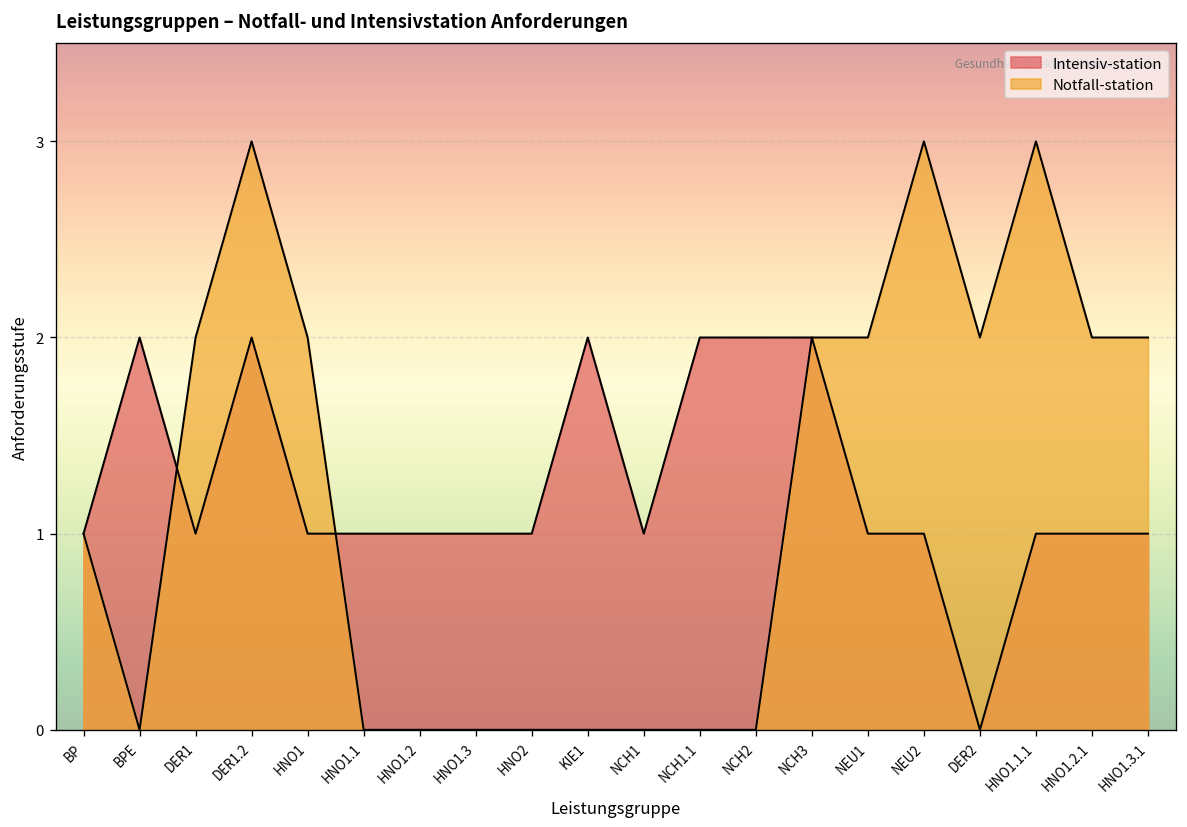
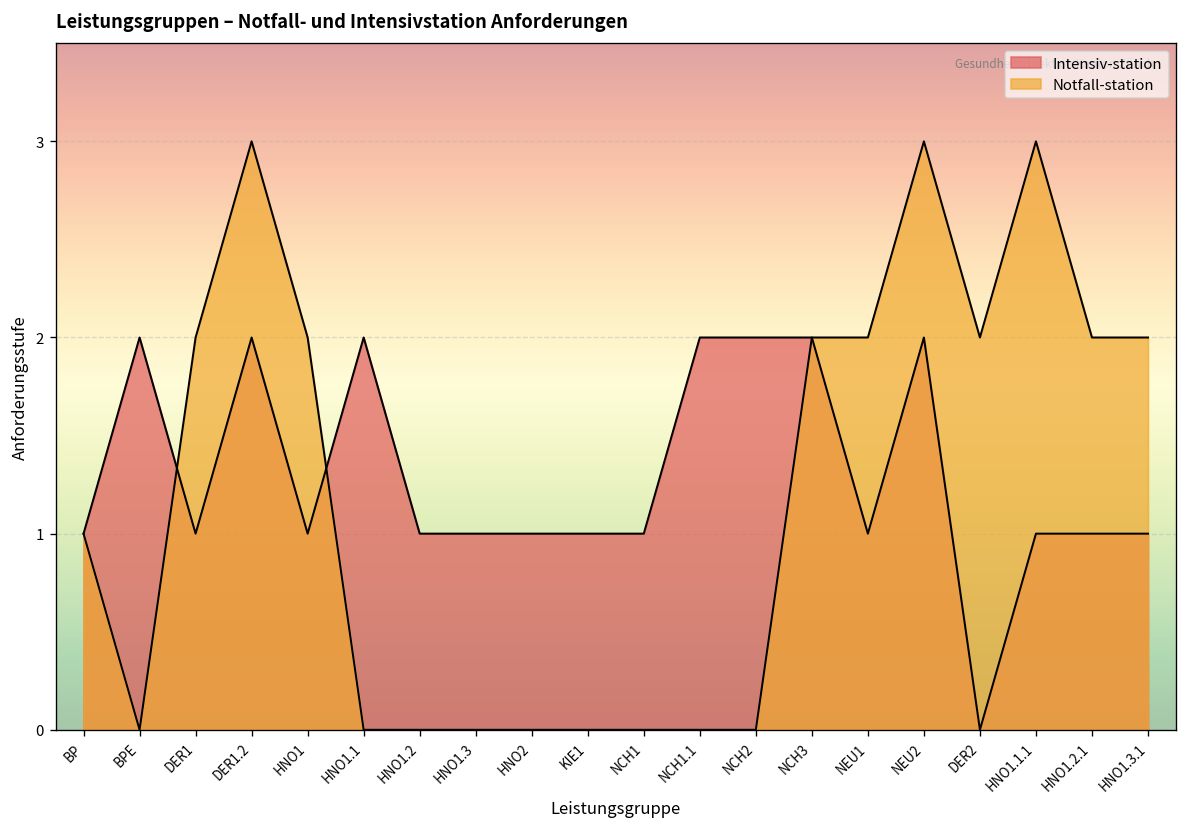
Intensiv-station, HNO1.1: 1 -> 2
Intensiv-station, KIE1: 2 -> 1
Intensiv-station, NEU2: 1 -> 2
